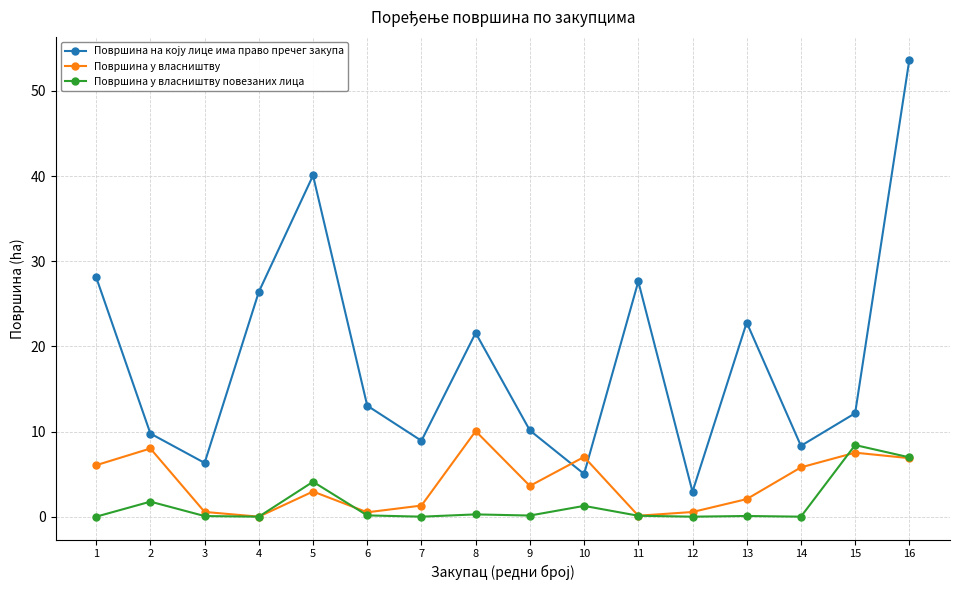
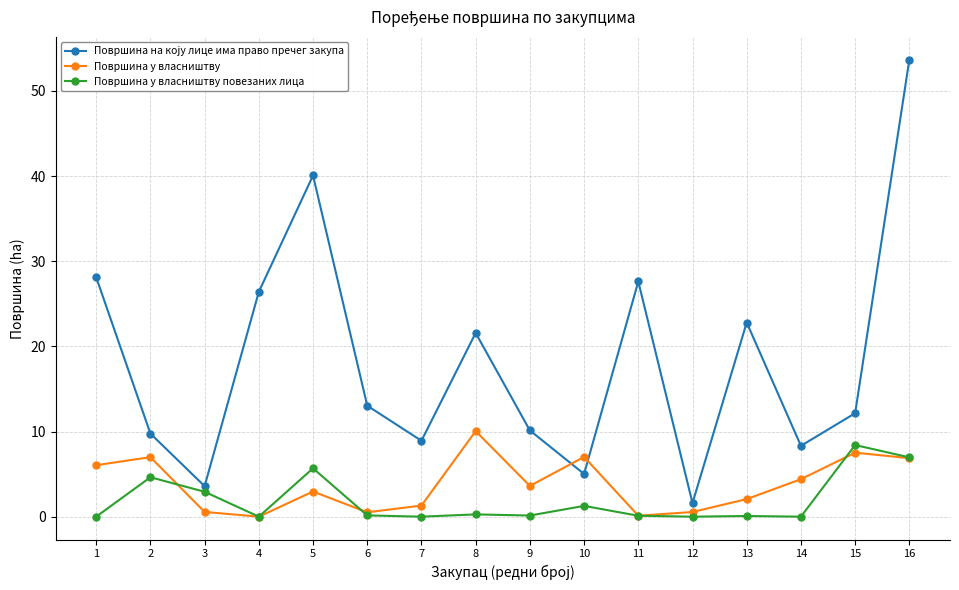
Површина у власништву, 2: 8 -> 7
Површина у власништву повезаних лица, 2: 2 -> 5
Површина на коју лице има право пречег закупа, 3: 6 -> 4
Површина у власништву повезаних лица, 3: 0 -> 3
Површина у власништву повезаних лица, 5: 4 -> 6
Површина на коју лице има право пречег закупа, 12: 3 -> 2
Површина у власништву, 14: 6 -> 4
